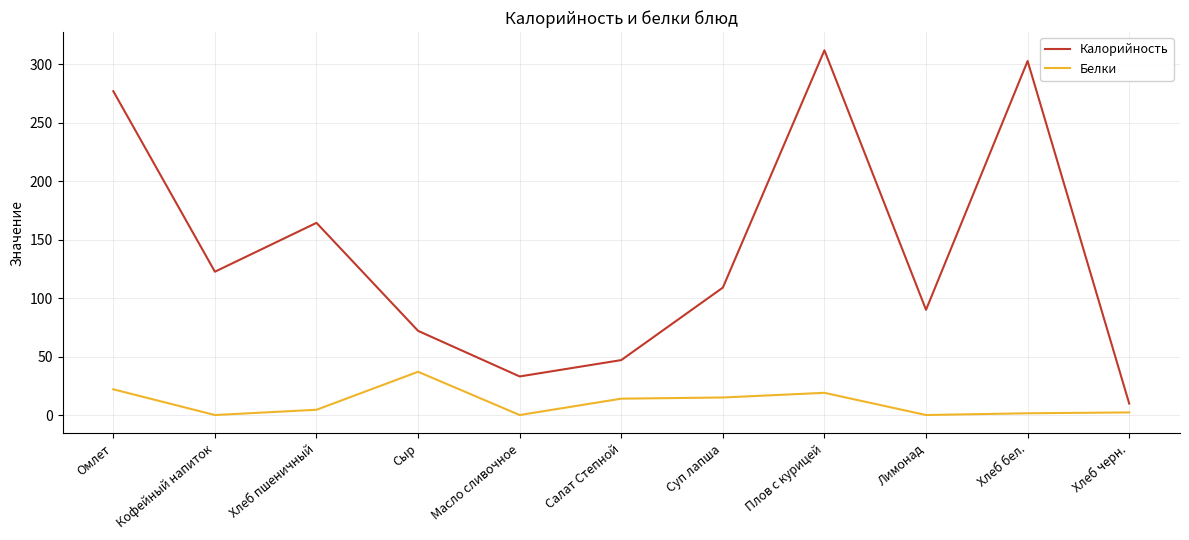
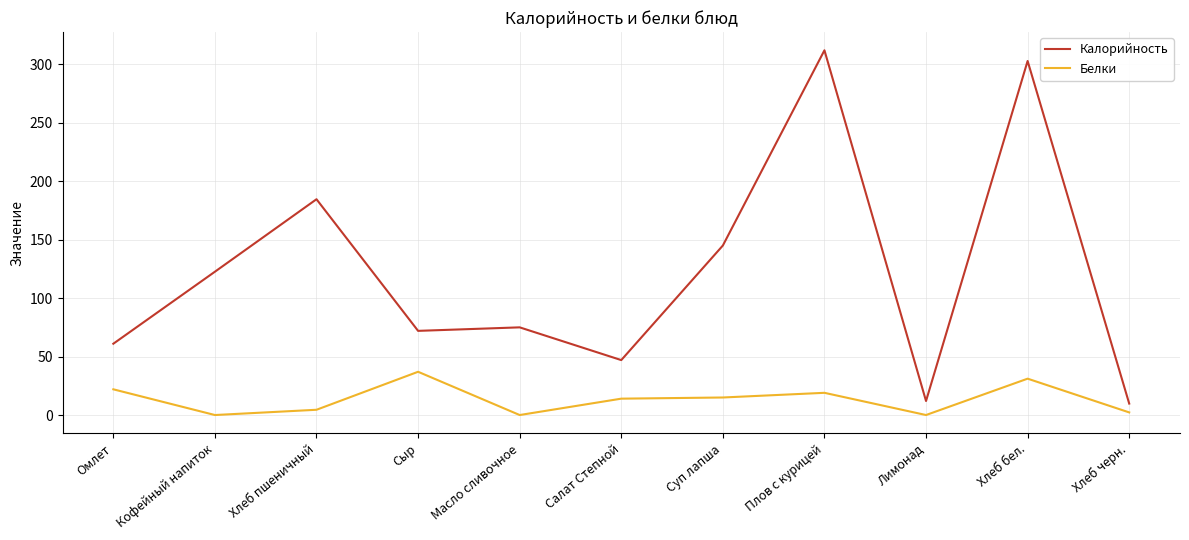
Калорийность, Омлет: 277 -> 61
Калорийность, Хлеб пшеничный: 164 -> 185
Калорийность, Масло сливочное: 33 -> 75
Калорийность, Суп лапша: 109 -> 145
Калорийность, Лимонад: 90 -> 12
Белки, Хлеб бел.: 2 -> 31
